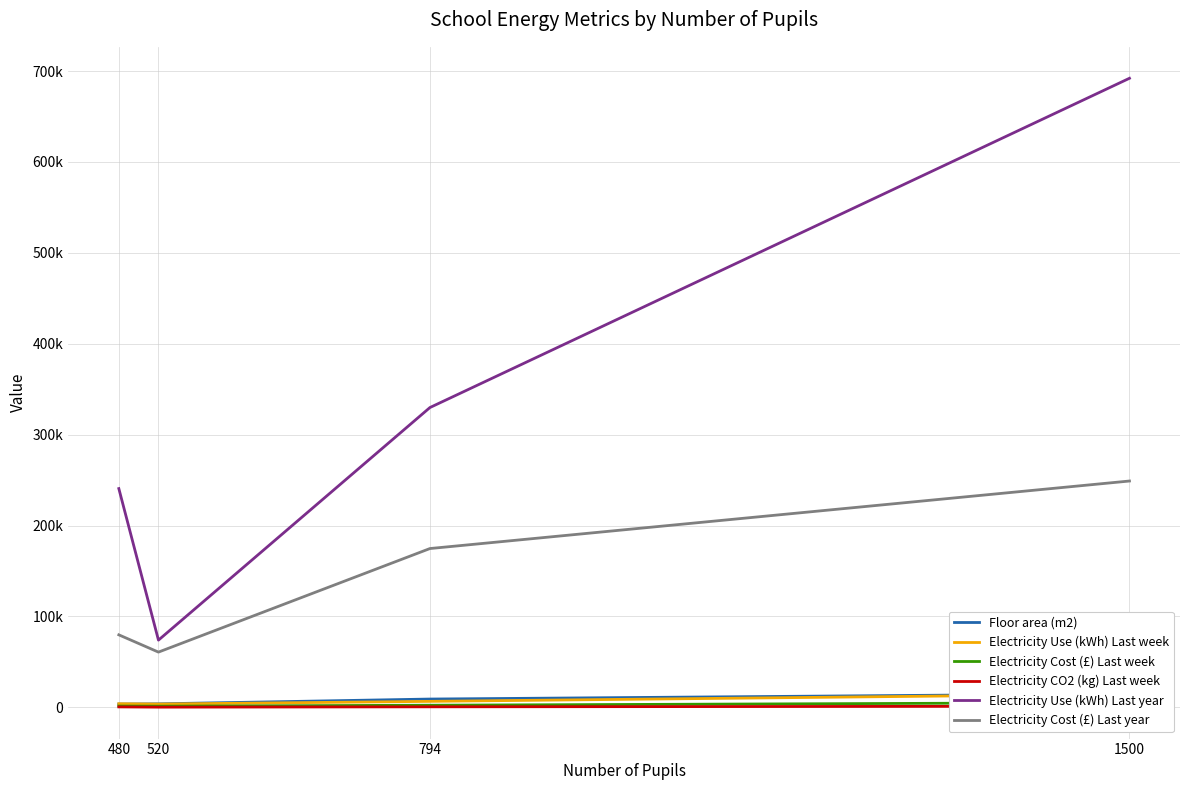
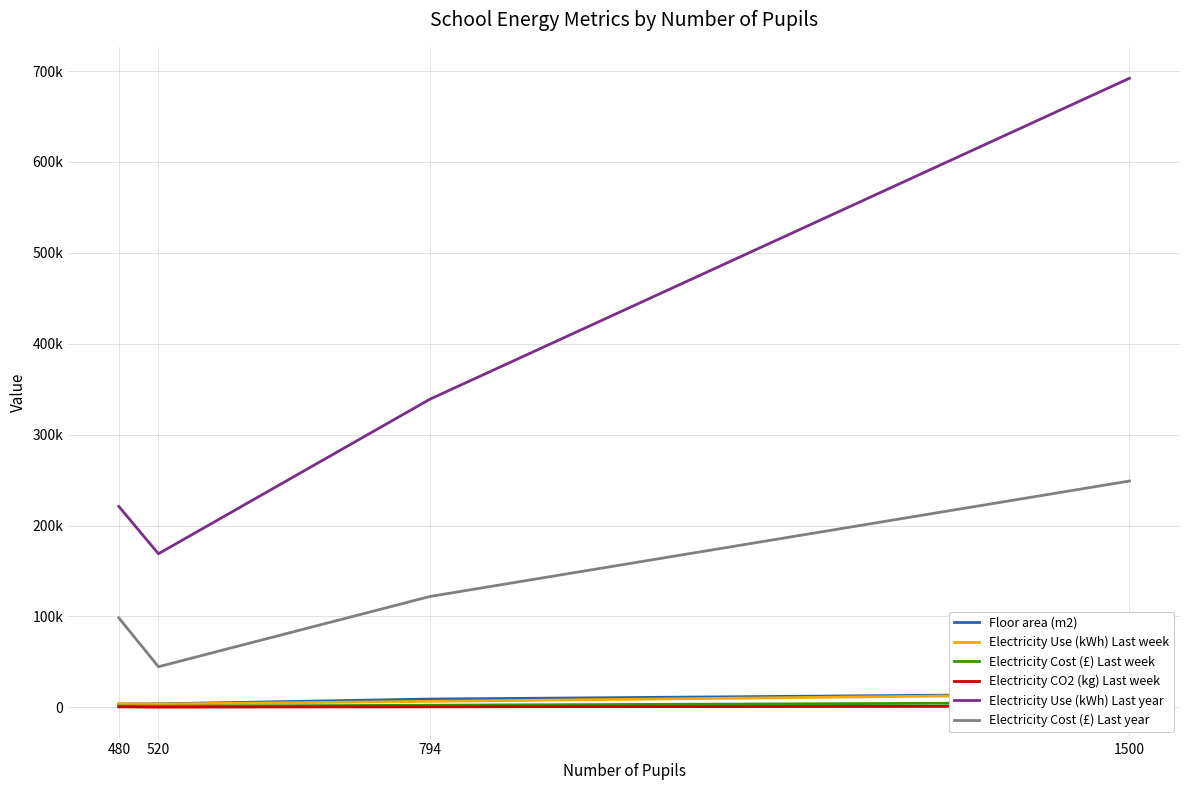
Electricity Use (kWh) Last year, 480: 240000 -> 220000
Electricity Cost (£) Last year, 480: 80000 -> 100000
Electricity Use (kWh) Last year, 520: 70000 -> 170000
Electricity Cost (£) Last year, 520: 60000 -> 40000
Electricity Use (kWh) Last year, 794: 330000 -> 340000
Electricity Cost (£) Last year, 794: 170000 -> 120000
